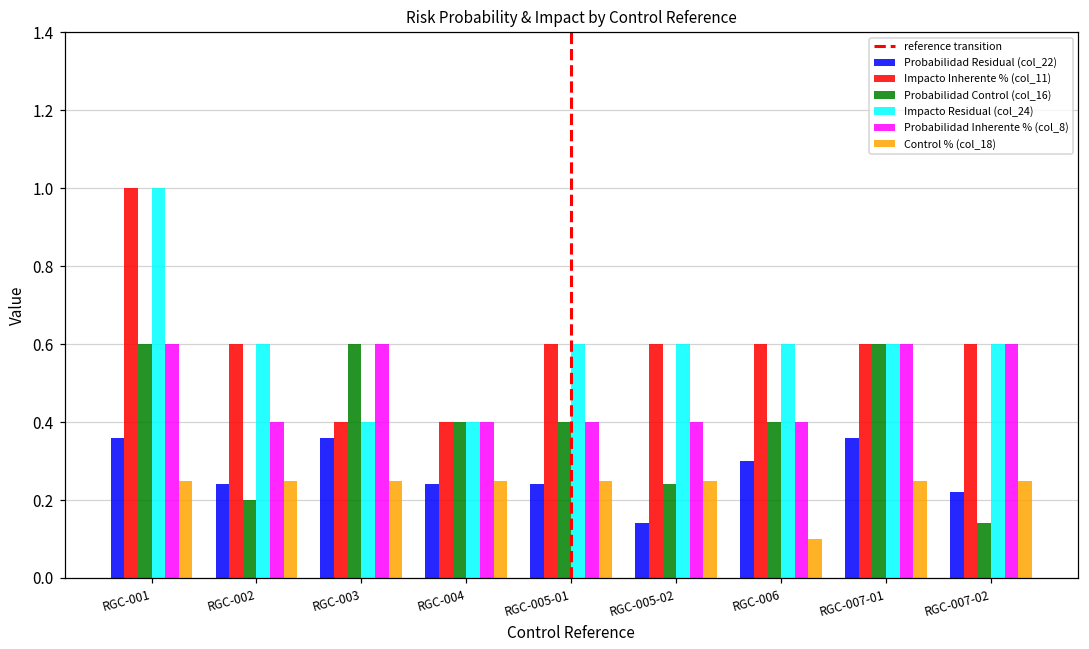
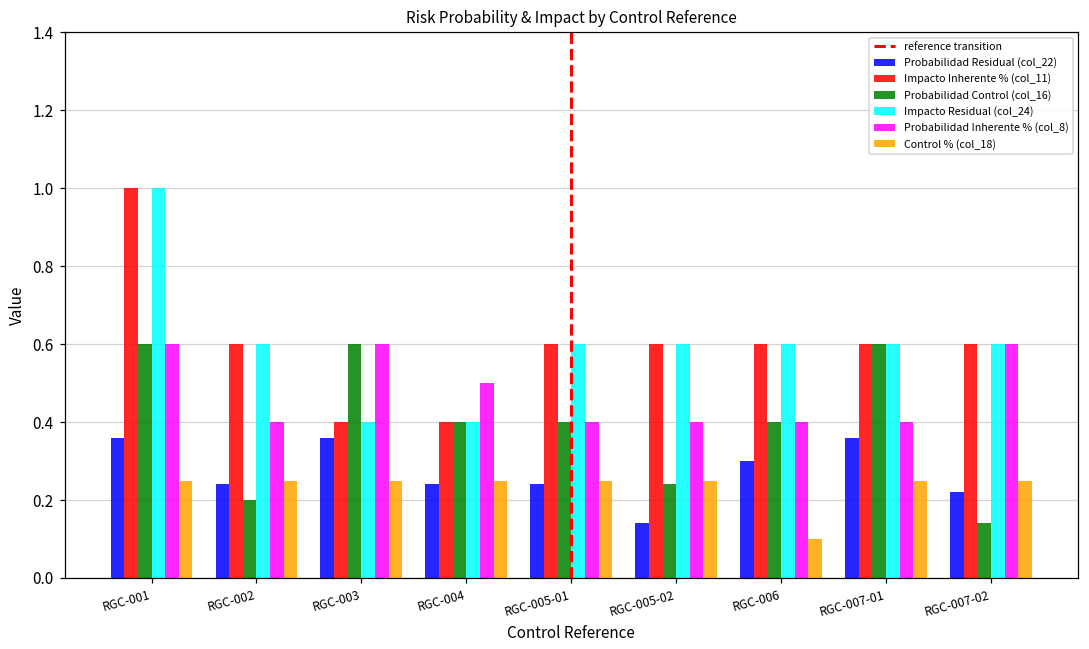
Probabilidad Inherente % (col_8), RGC-004: 0.4 -> 0.5
Probabilidad Inherente % (col_8), RGC-007-01: 0.6 -> 0.4
